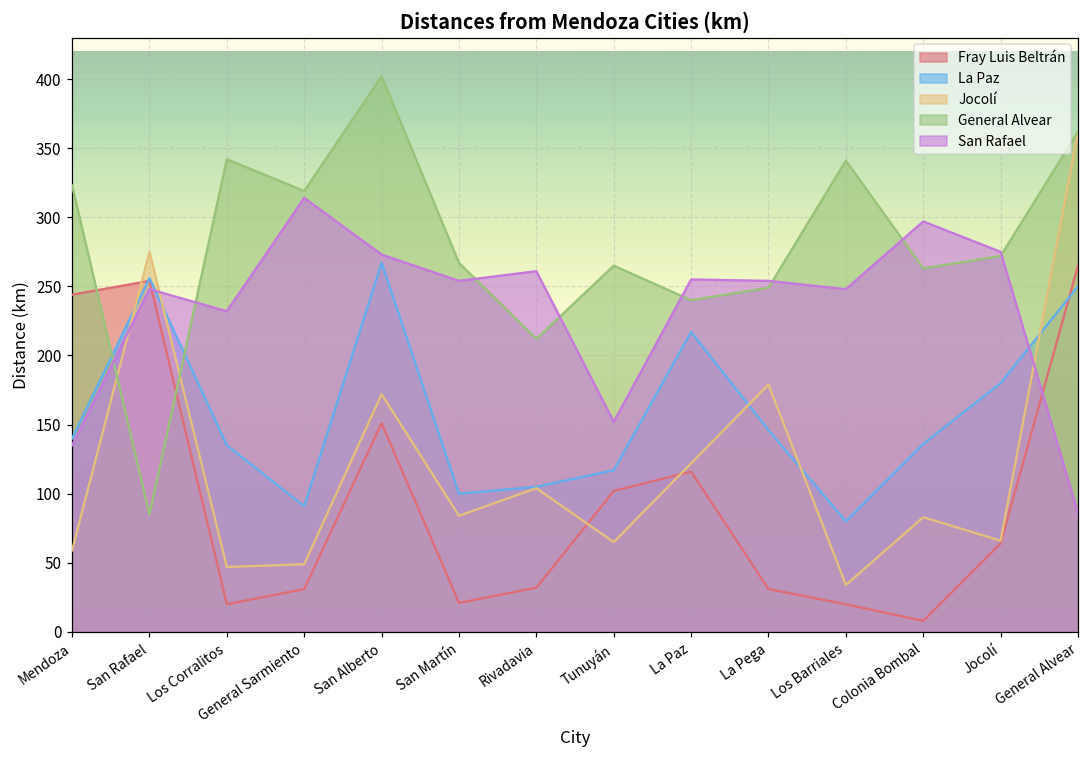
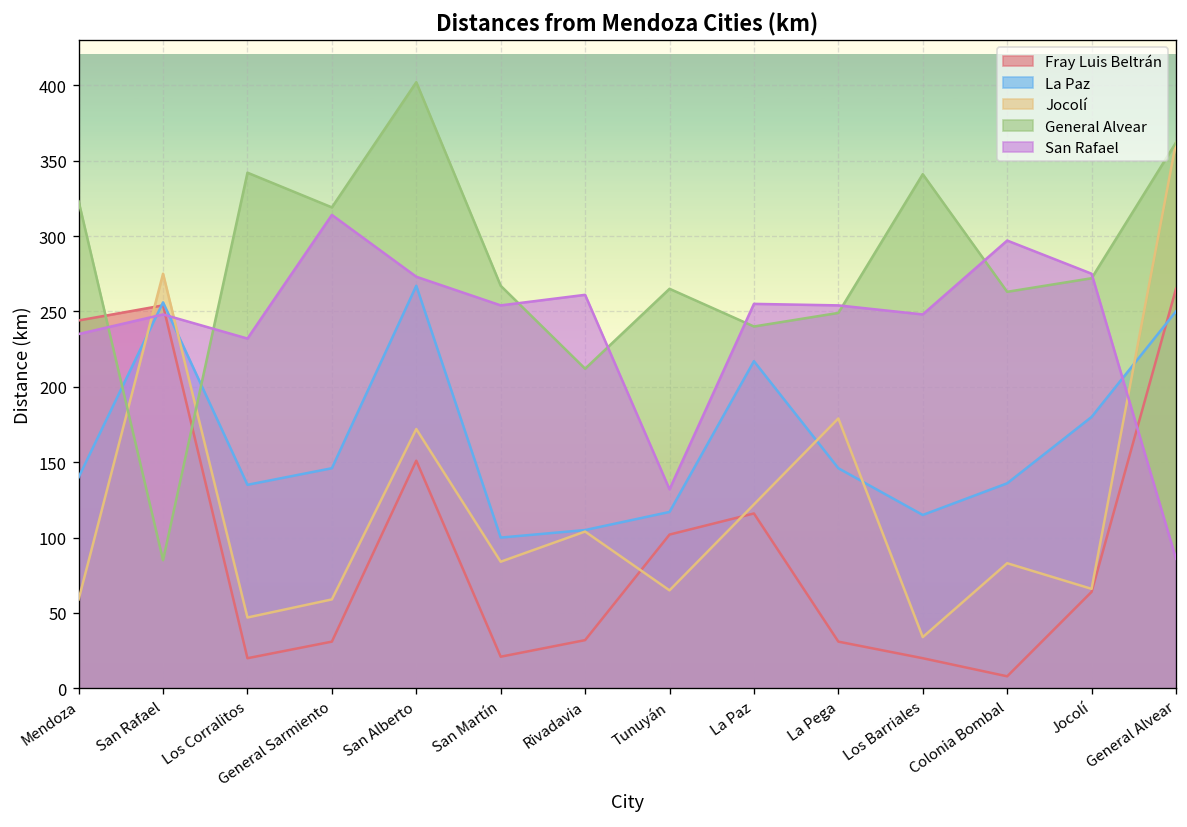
San Rafael, Mendoza: 135 -> 235
La Paz, General Sarmiento: 91 -> 146
Jocolí, General Sarmiento: 49 -> 59
San Rafael, Tunuyán: 152 -> 132
La Paz, Los Barriales: 80 -> 115
